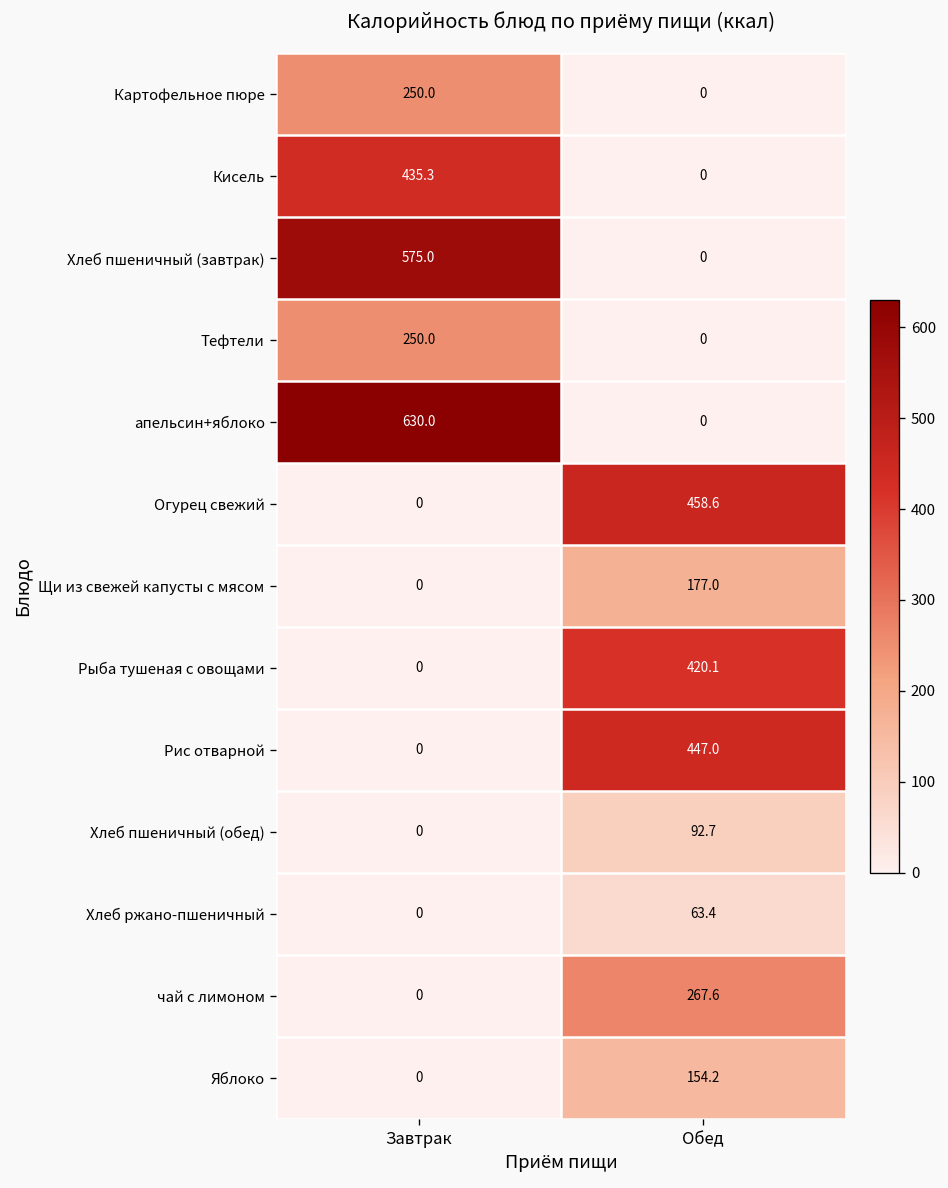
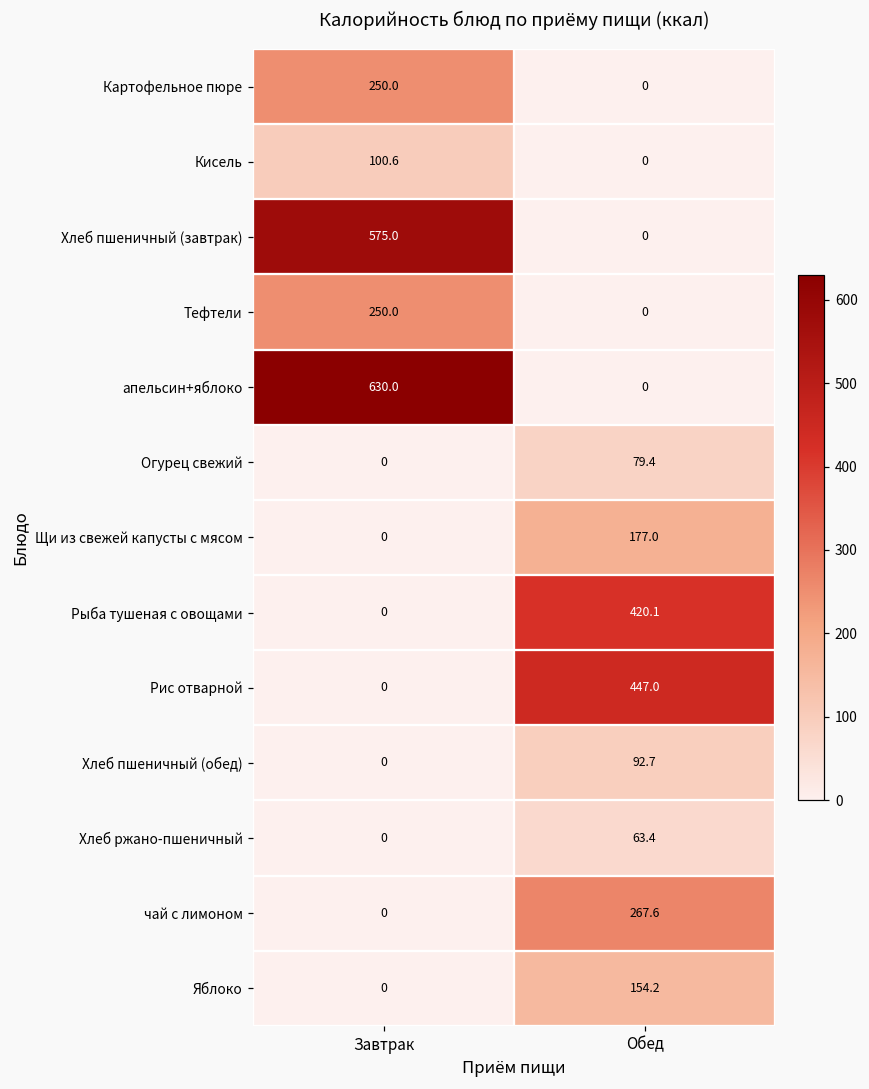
Кисель, Завтрак: 435.3 -> 100.6
Огурец свежий, Обед: 458.6 -> 79.4
